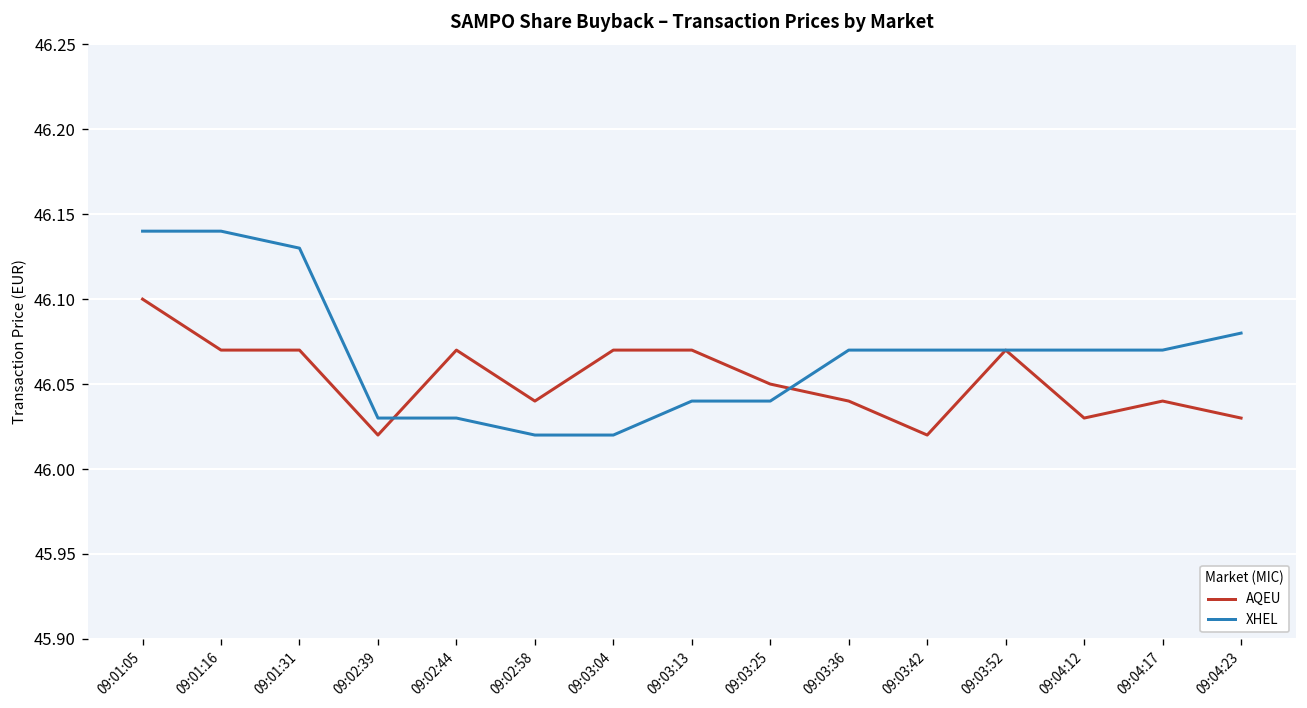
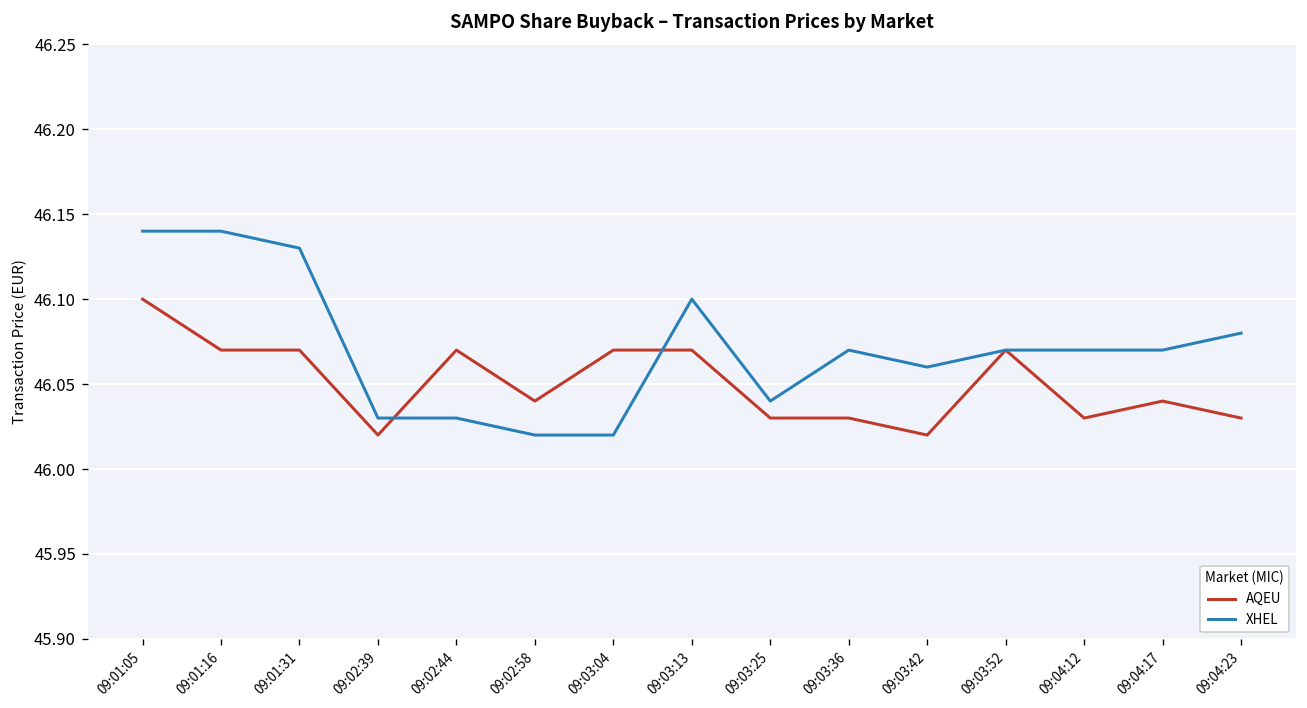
XHEL, 09:03:13: 46.04 -> 46.10
AQEU, 09:03:25: 46.05 -> 46.03
AQEU, 09:03:36: 46.04 -> 46.03
XHEL, 09:03:42: 46.07 -> 46.06
